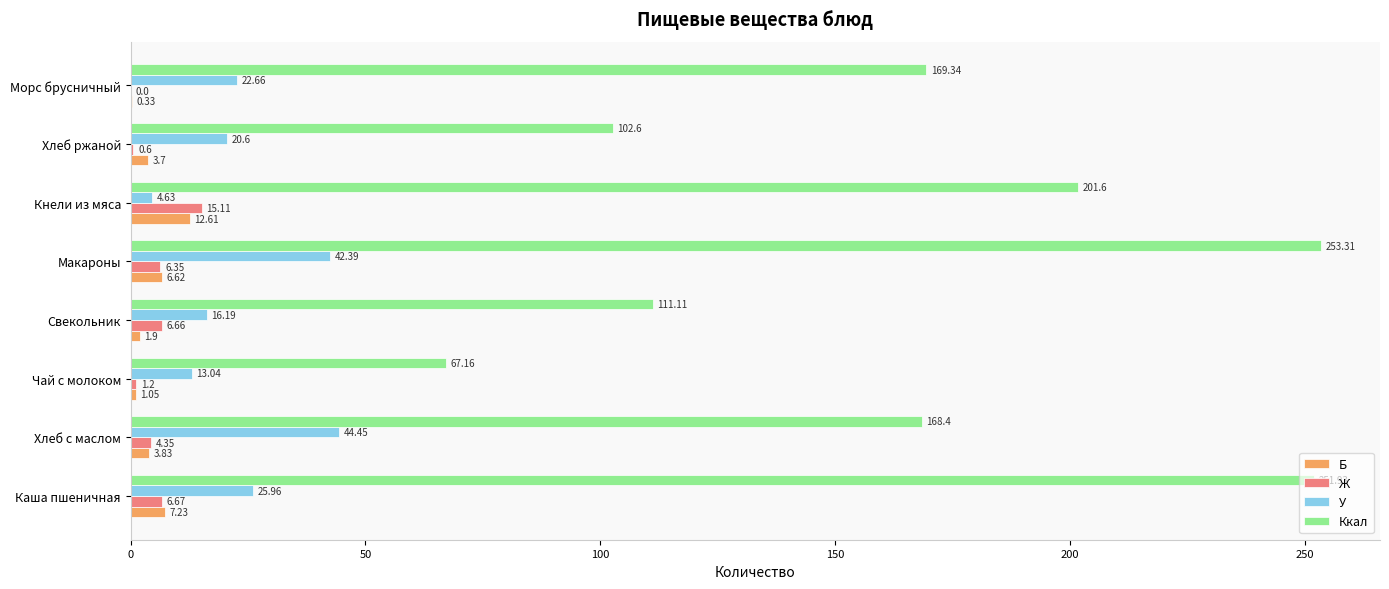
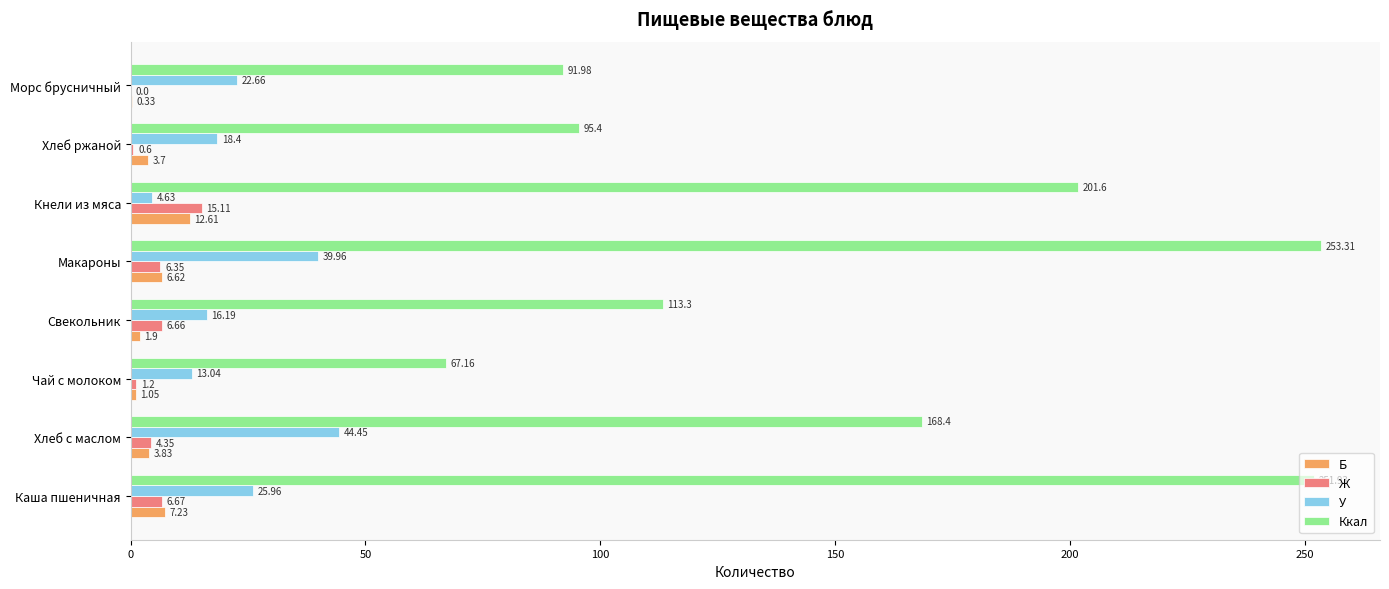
Ккал, Морс брусничный: 169.34 -> 91.98
Ккал, Хлеб ржаной: 102.6 -> 95.4
У, Хлеб ржаной: 20.6 -> 18.4
У, Макароны: 42.39 -> 39.96
Ккал, Свекольник: 111.11 -> 113.3
